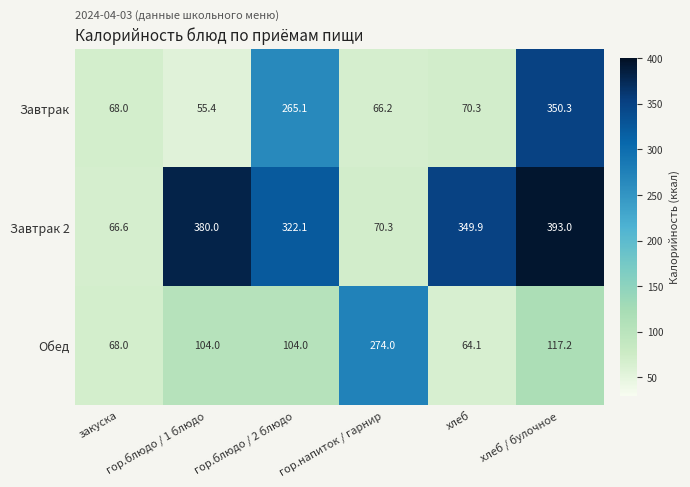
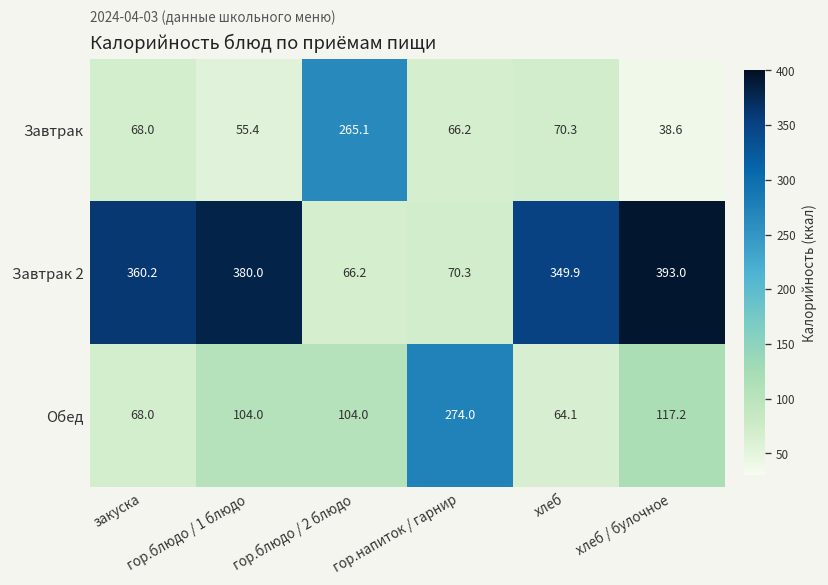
Завтрак, хлеб / булочное: 350.3 -> 38.6
Завтрак 2, закуска: 66.6 -> 360.2
Завтрак 2, гор.блюдо / 2 блюдо: 322.1 -> 66.2
